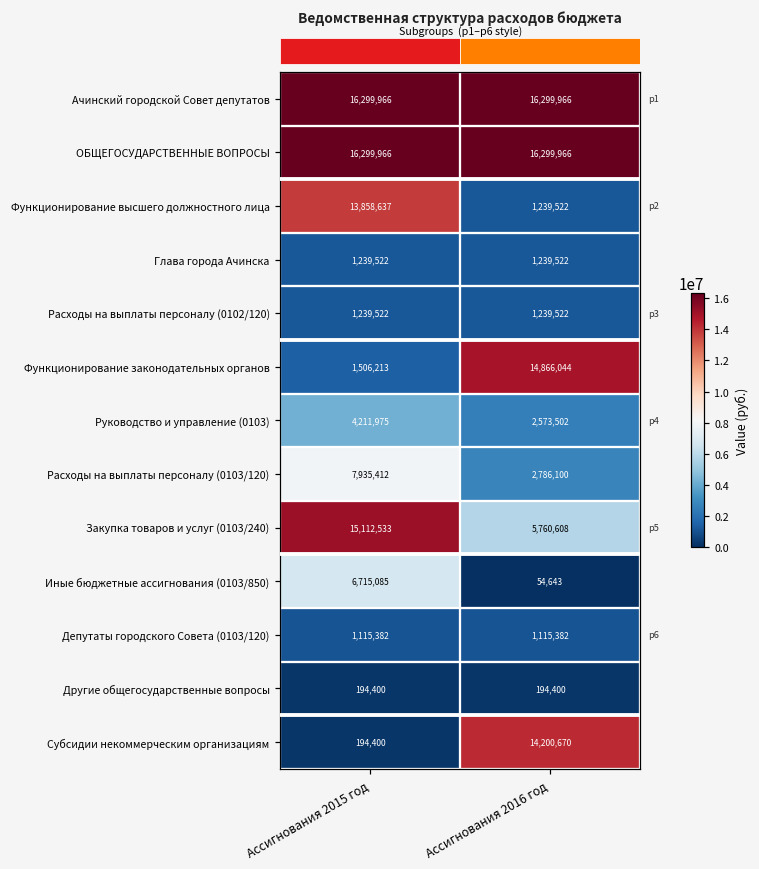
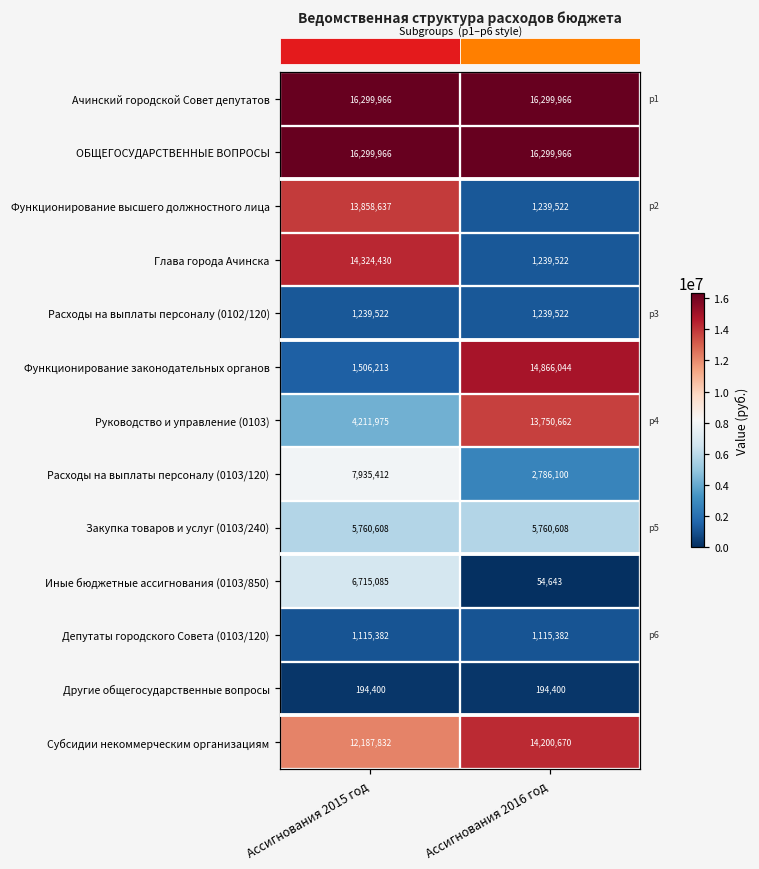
Глава города Ачинска, Ассигнования 2015 год: 1,239,522 -> 14,324,430
Руководство и управление (0103), Ассигнования 2016 год: 2,573,502 -> 13,750,662
Закупка товаров и услуг (0103/240), Ассигнования 2015 год: 15,112,533 -> 5,760,608
Субсидии некоммерческим организациям, Ассигнования 2015 год: 194,400 -> 12,187,832
